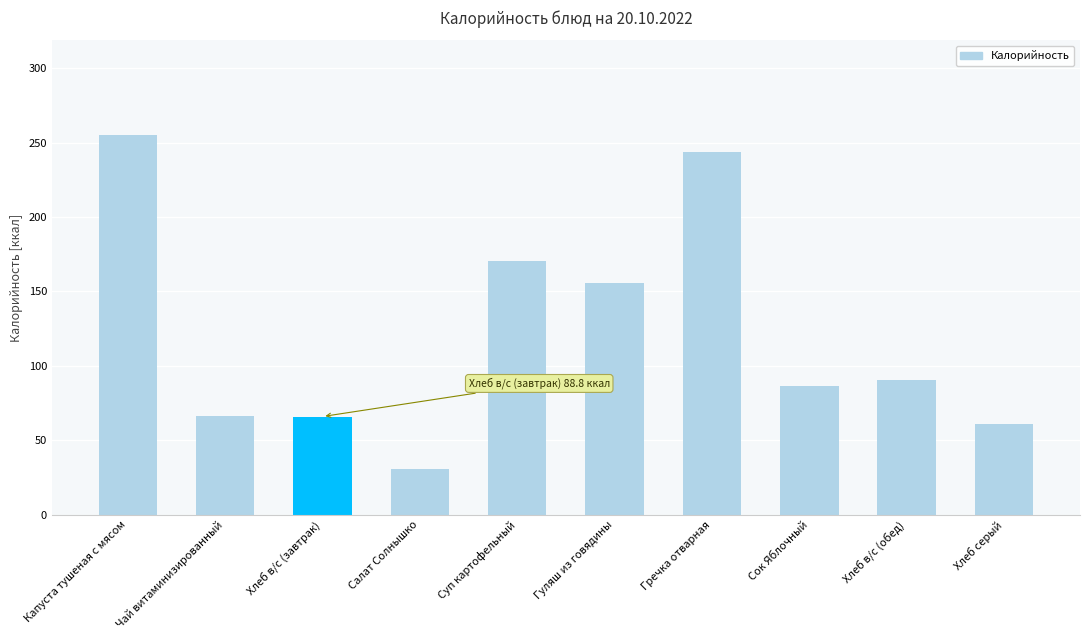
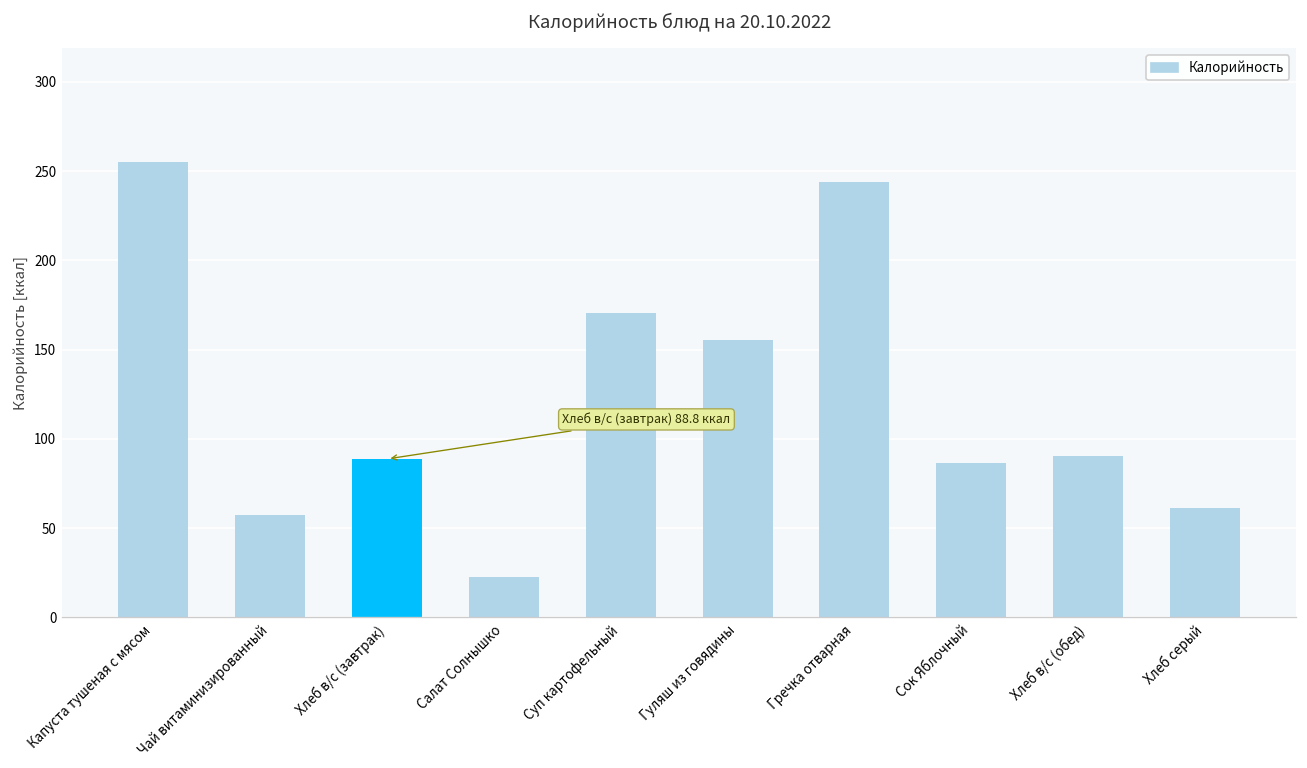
Чай витаминизированный: 66 -> 58
Хлеб в/с (завтрак): 66 -> 89
Салат Солнышко: 31 -> 23
